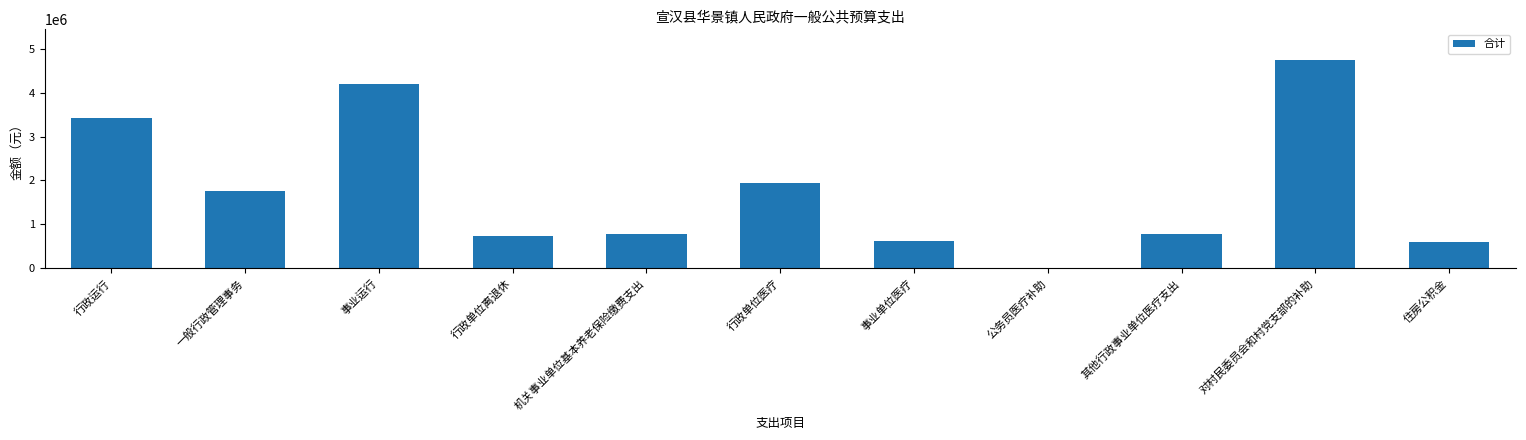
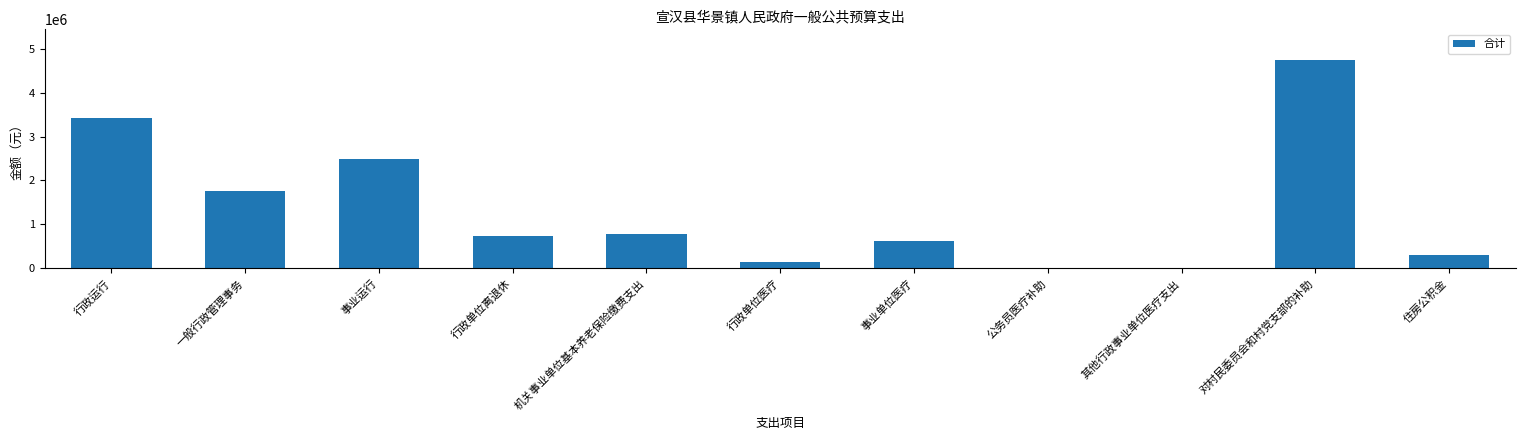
事业运行: 4200000 -> 2500000
行政单位医疗: 1900000 -> 100000
其他行政事业单位医疗支出: 800000 -> 0
住房公积金: 600000 -> 300000
